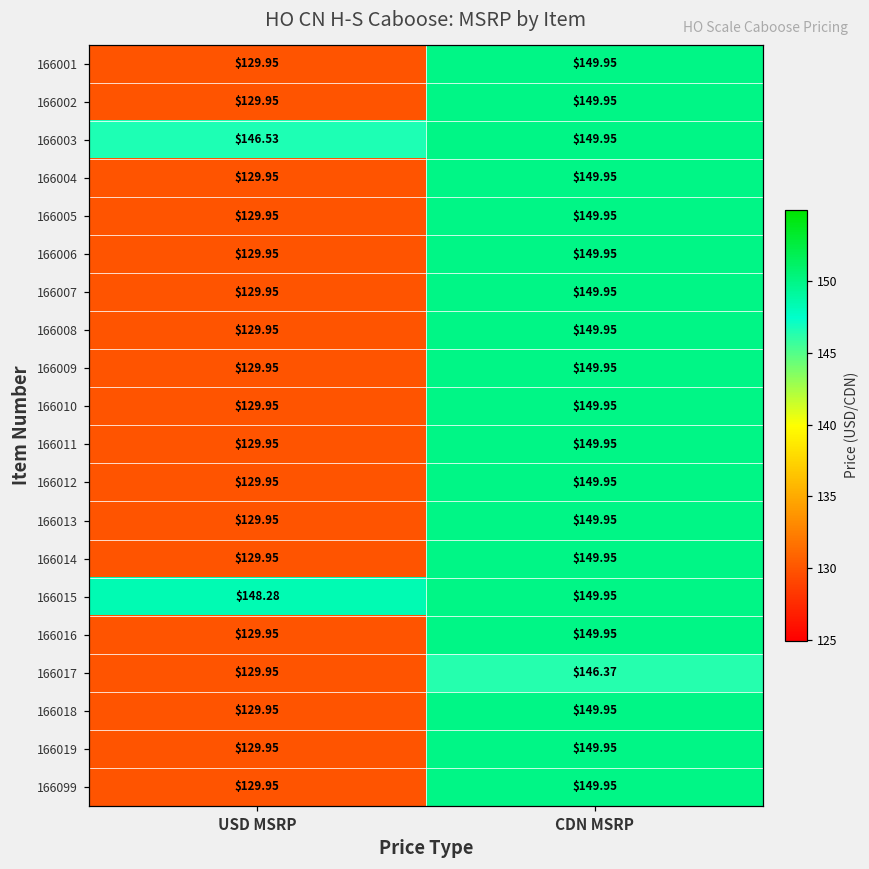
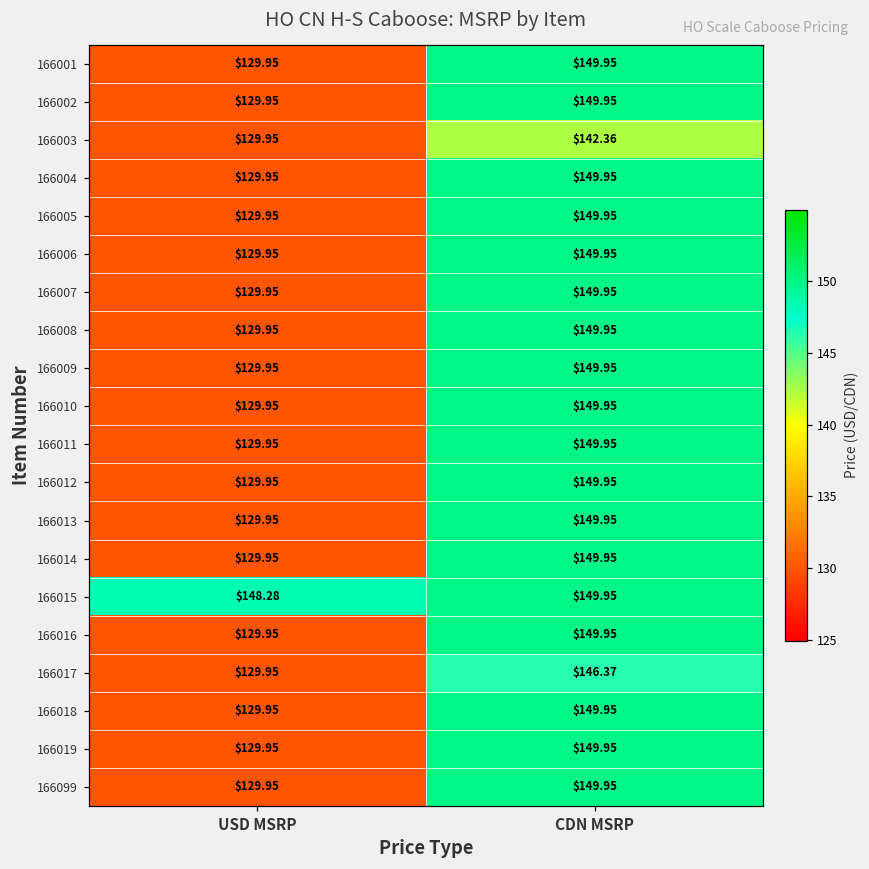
166003, USD MSRP: $146.53 -> $129.95
166003, CDN MSRP: $149.95 -> $142.36
